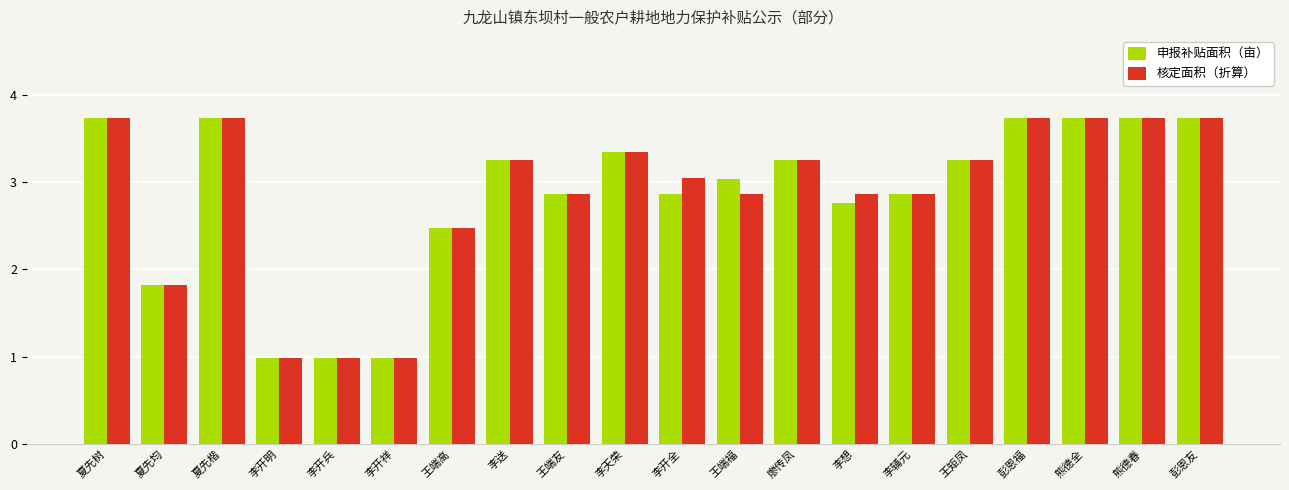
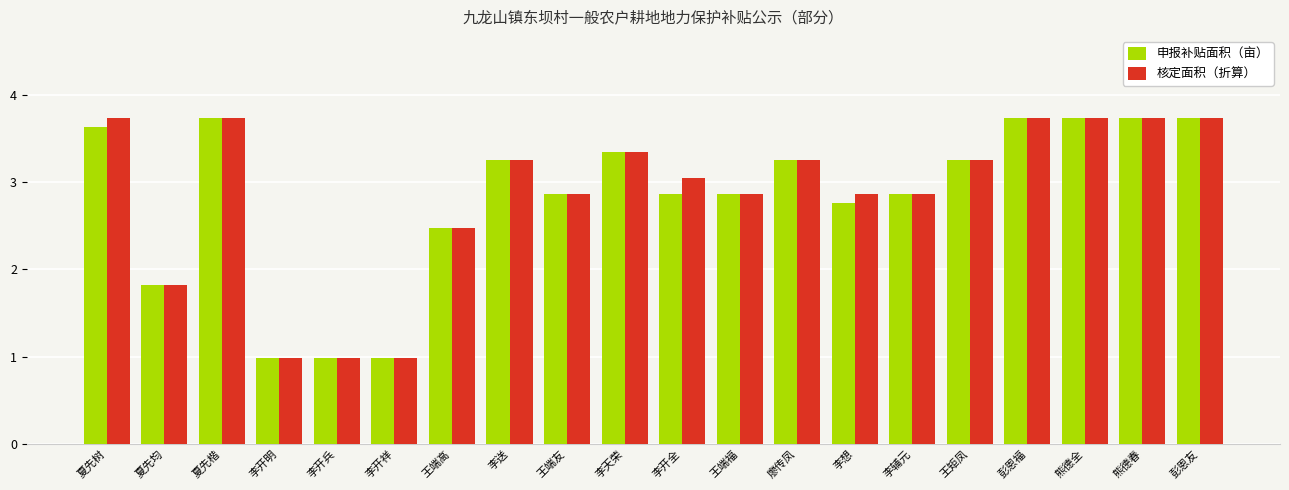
申报补贴面积（亩）, 夏先树: 3.7 -> 3.6
申报补贴面积（亩）, 王端福: 3.0 -> 2.9
